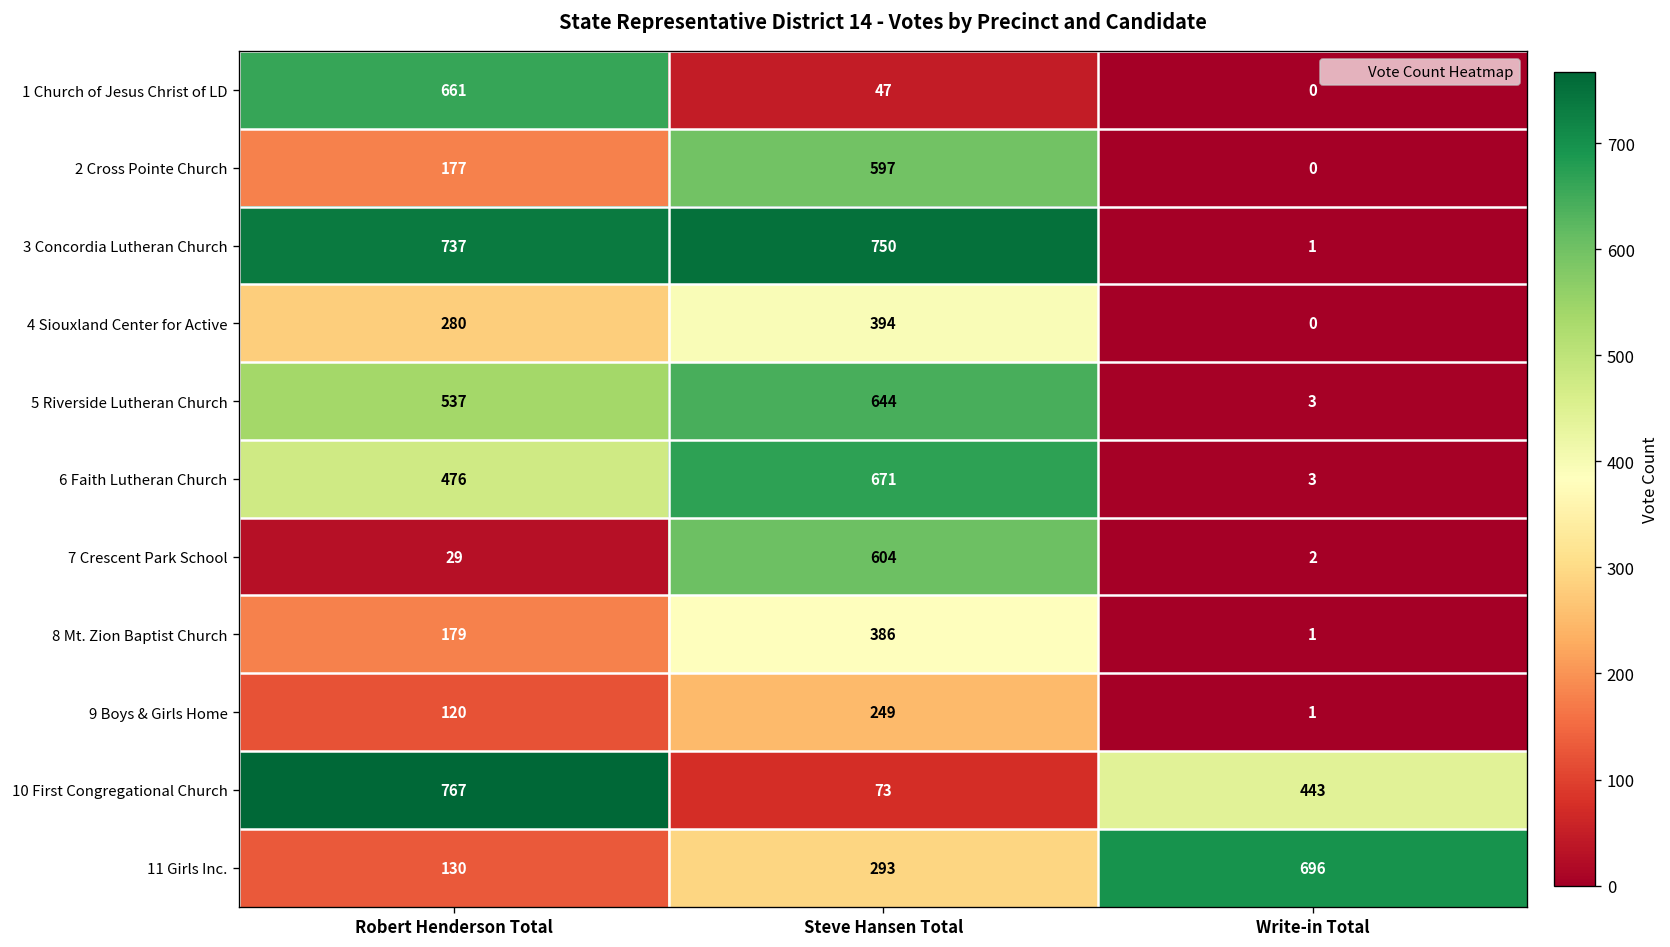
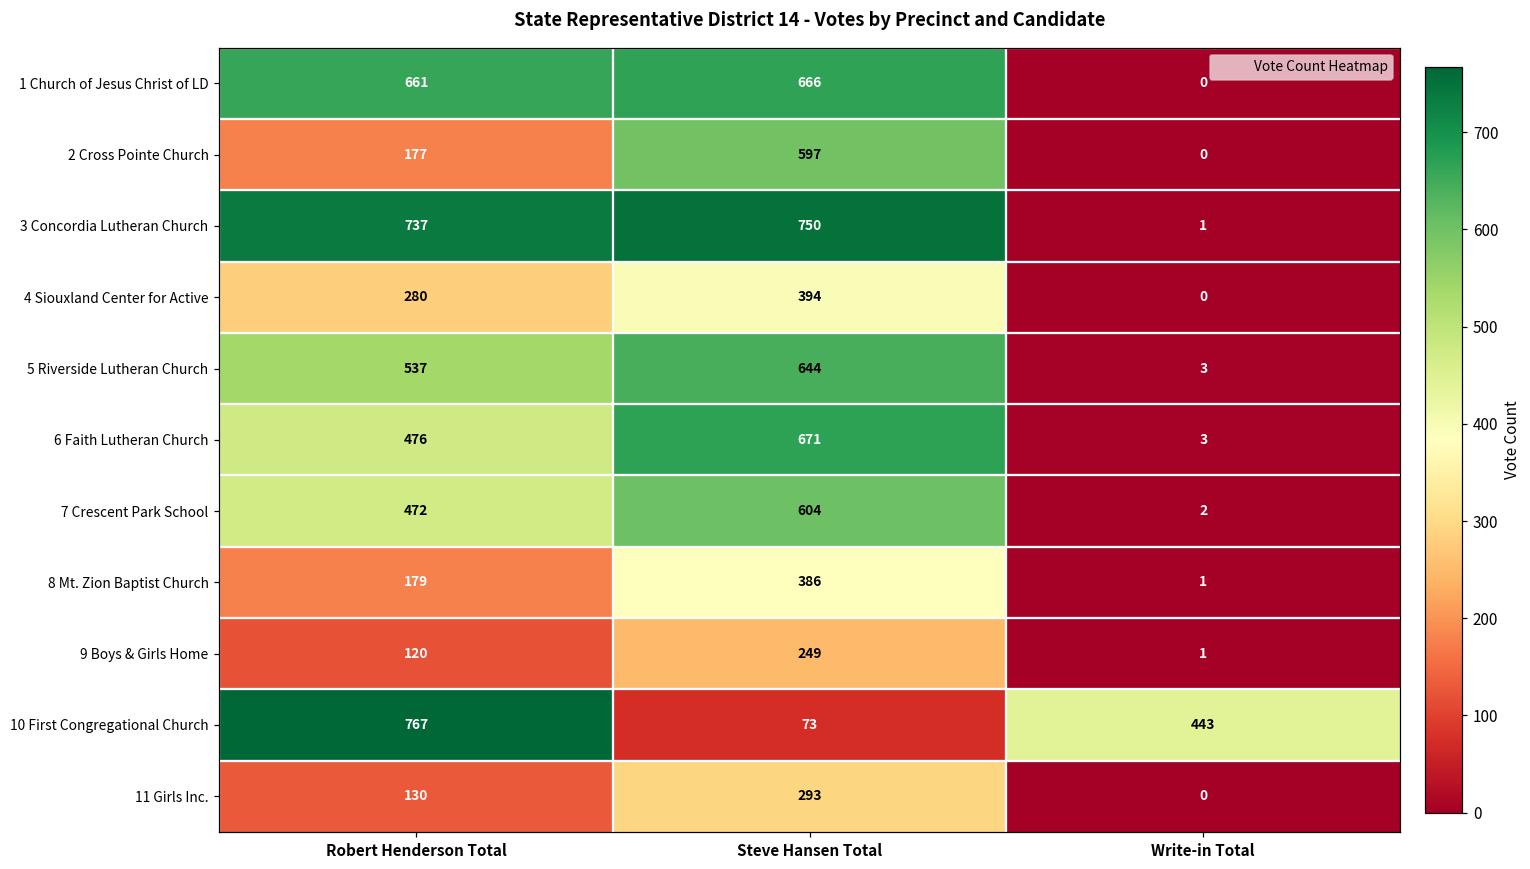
1 Church of Jesus Christ of LD, Steve Hansen Total: 47 -> 666
7 Crescent Park School, Robert Henderson Total: 29 -> 472
11 Girls Inc., Write-in Total: 696 -> 0
